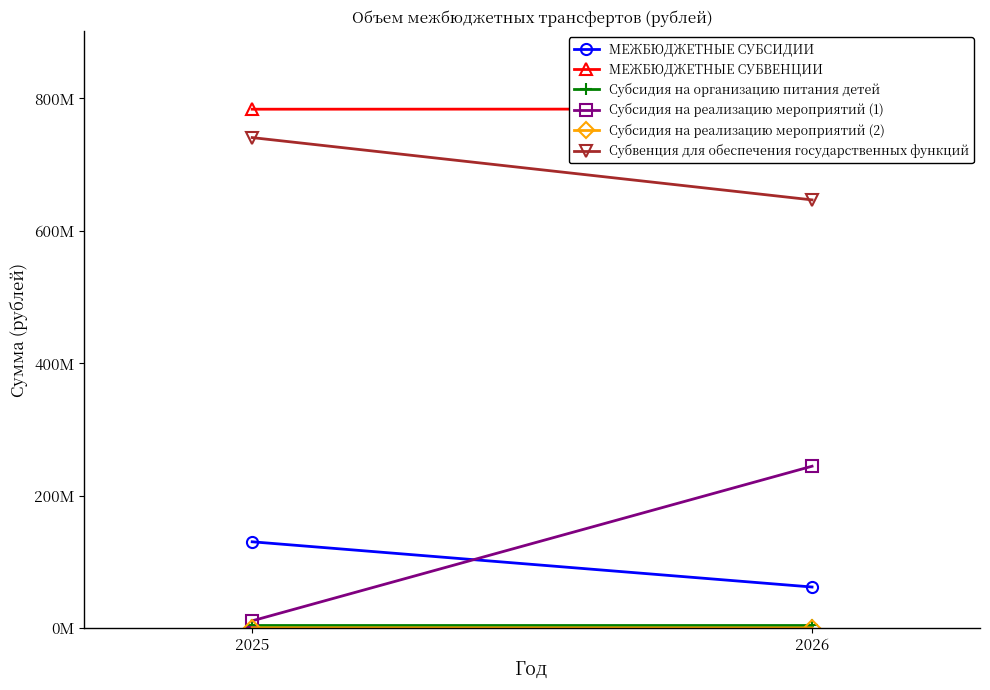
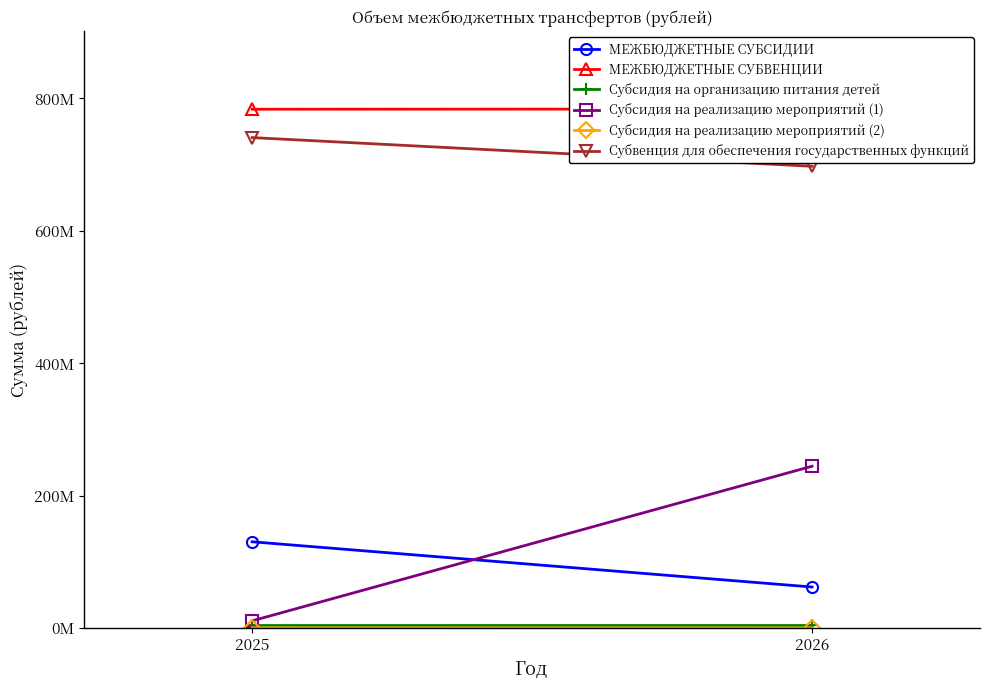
Субвенция для обеспечения государственных функций, 2026: 650000000 -> 700000000
